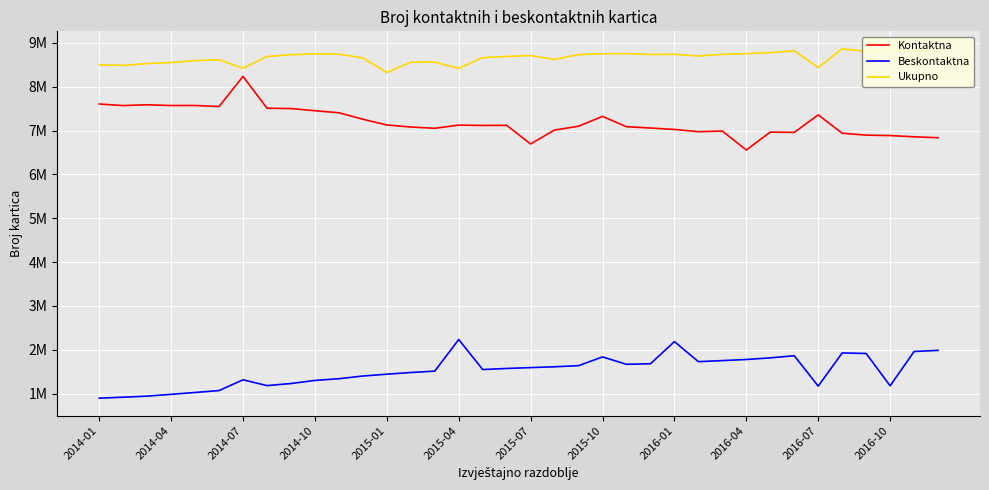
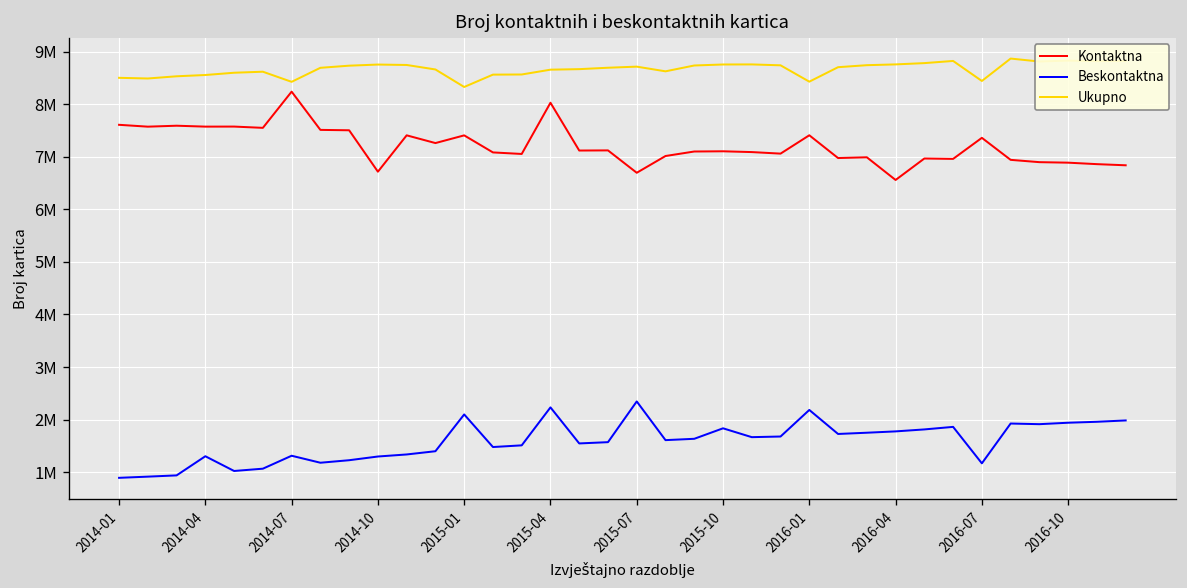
Beskontaktna, 2014-04: 1000000 -> 1300000
Kontaktna, 2014-10: 7500000 -> 6700000
Kontaktna, 2015-01: 7100000 -> 7400000
Beskontaktna, 2015-01: 1400000 -> 2100000
Kontaktna, 2015-04: 7100000 -> 8000000
Ukupno, 2015-04: 8400000 -> 8700000
Beskontaktna, 2015-07: 1600000 -> 2300000
Kontaktna, 2015-10: 7300000 -> 7100000
Kontaktna, 2016-01: 7000000 -> 7400000
Ukupno, 2016-01: 8700000 -> 8400000
Beskontaktna, 2016-10: 1200000 -> 1900000
